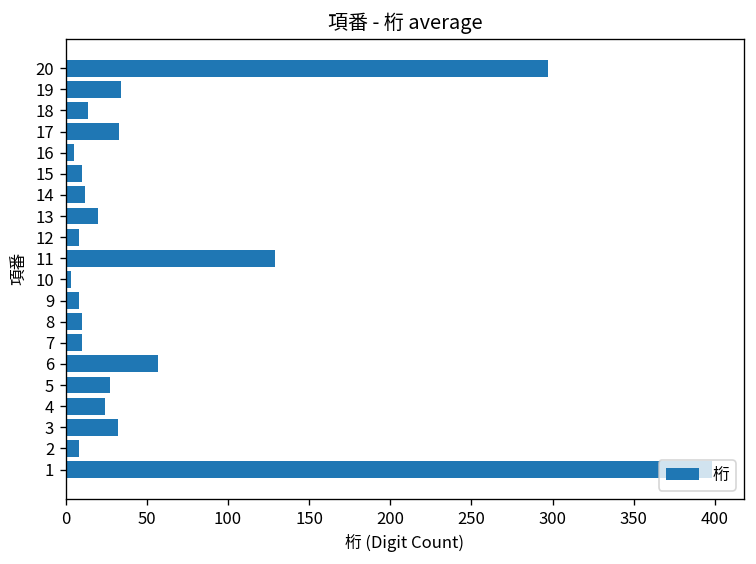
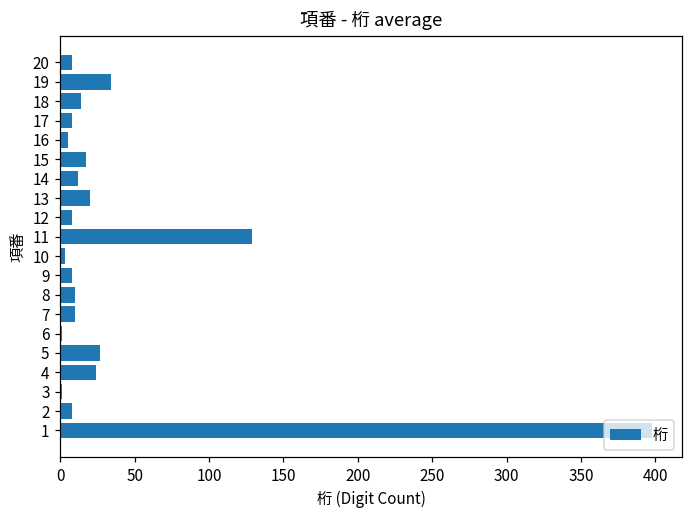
20: 297 -> 8
17: 33 -> 8
15: 10 -> 17
6: 57 -> 1
3: 32 -> 1
